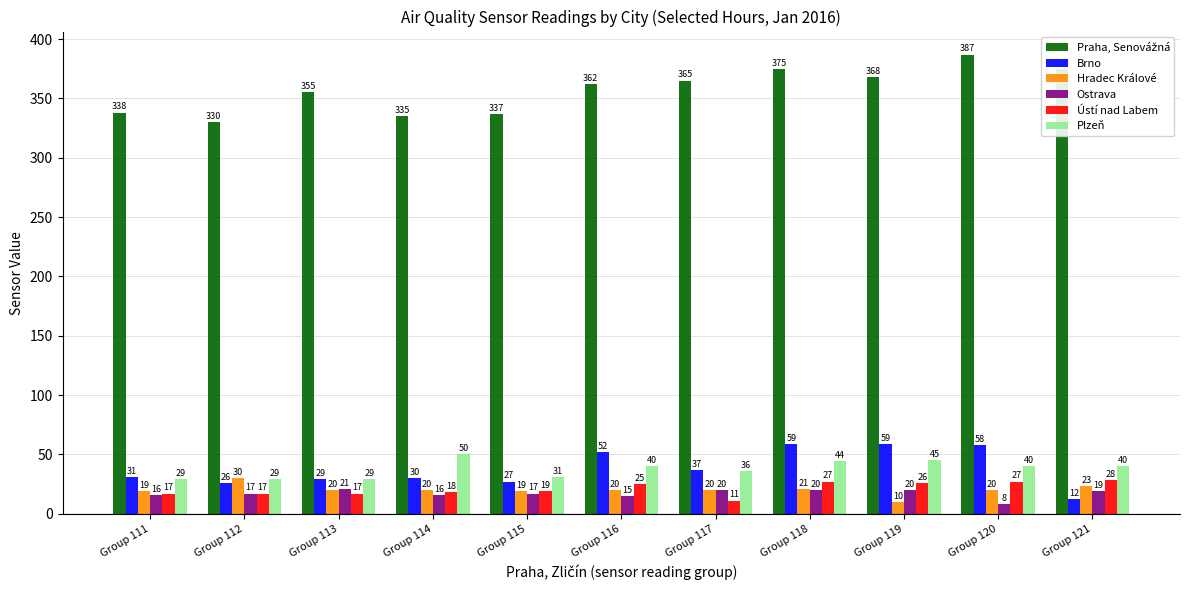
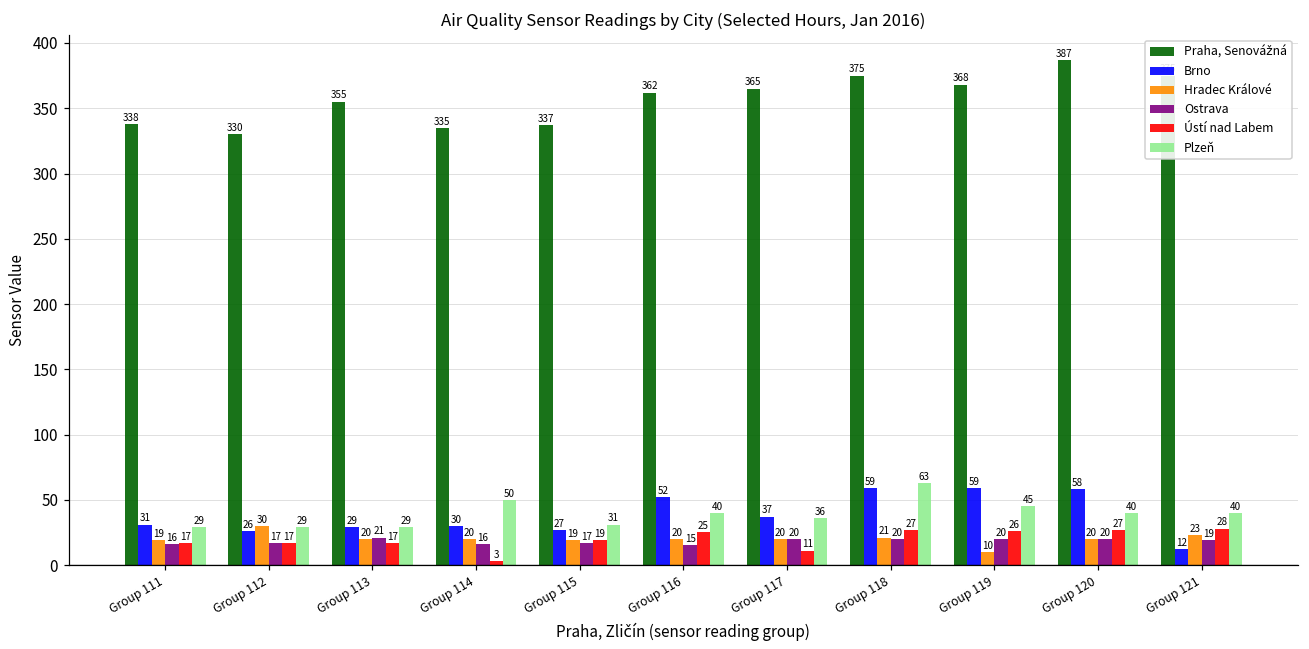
Ústí nad Labem, Group 114: 18 -> 3
Plzeň, Group 118: 44 -> 63
Ostrava, Group 120: 8 -> 20
